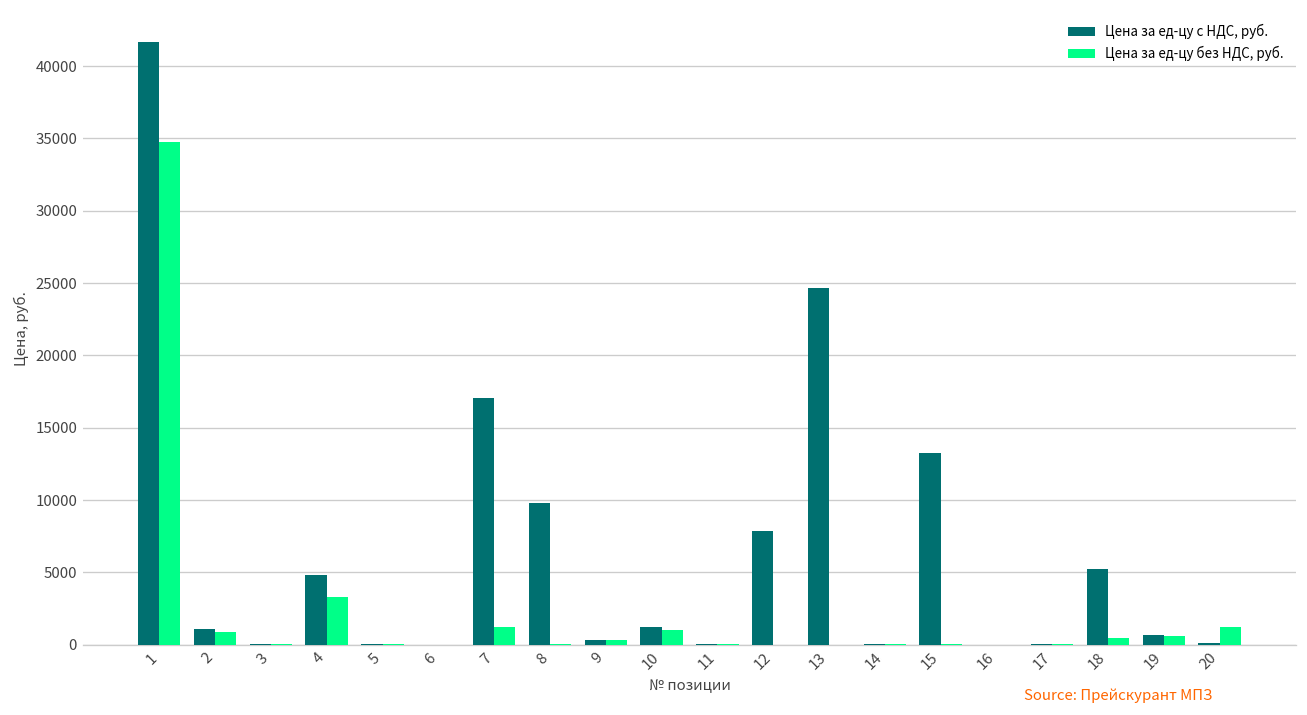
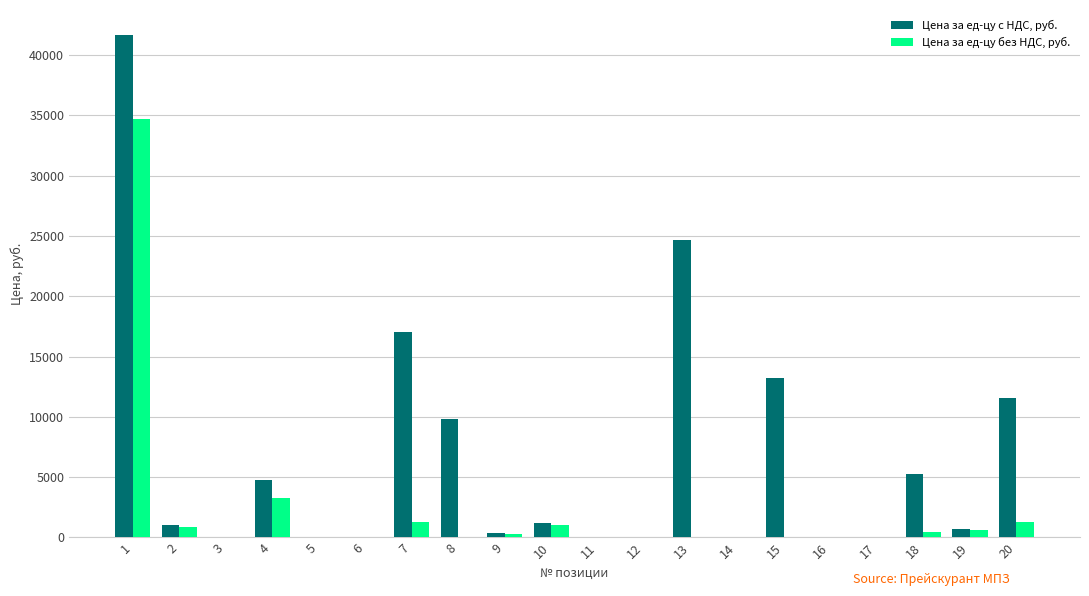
Цена за ед-цу с НДС, руб., 12: 7900 -> 0
Цена за ед-цу с НДС, руб., 20: 100 -> 11500
